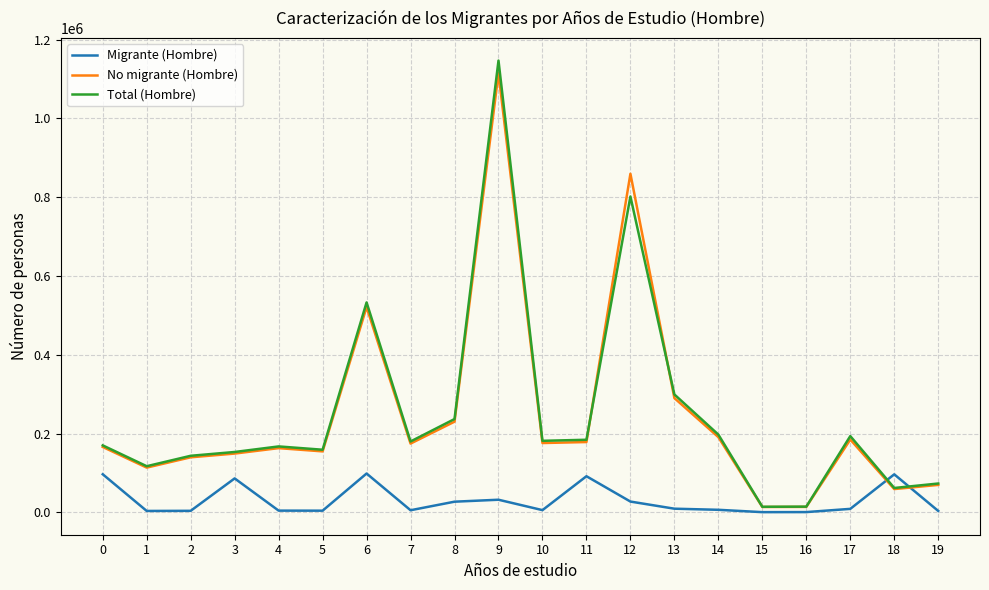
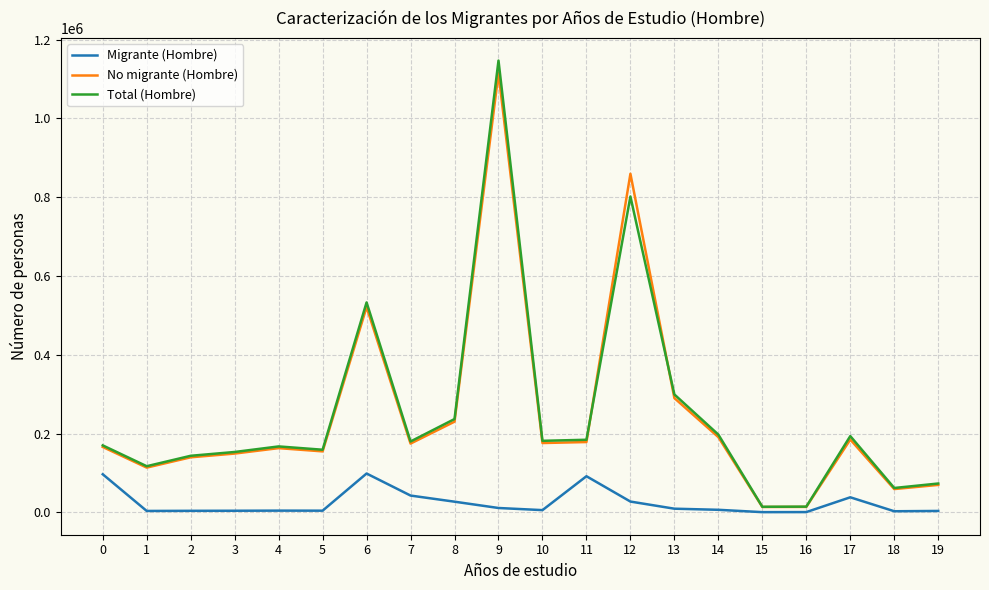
Migrante (Hombre), 3: 90000 -> 0
Migrante (Hombre), 7: 10000 -> 40000
Migrante (Hombre), 9: 30000 -> 10000
Migrante (Hombre), 17: 10000 -> 40000
Migrante (Hombre), 18: 100000 -> 0
